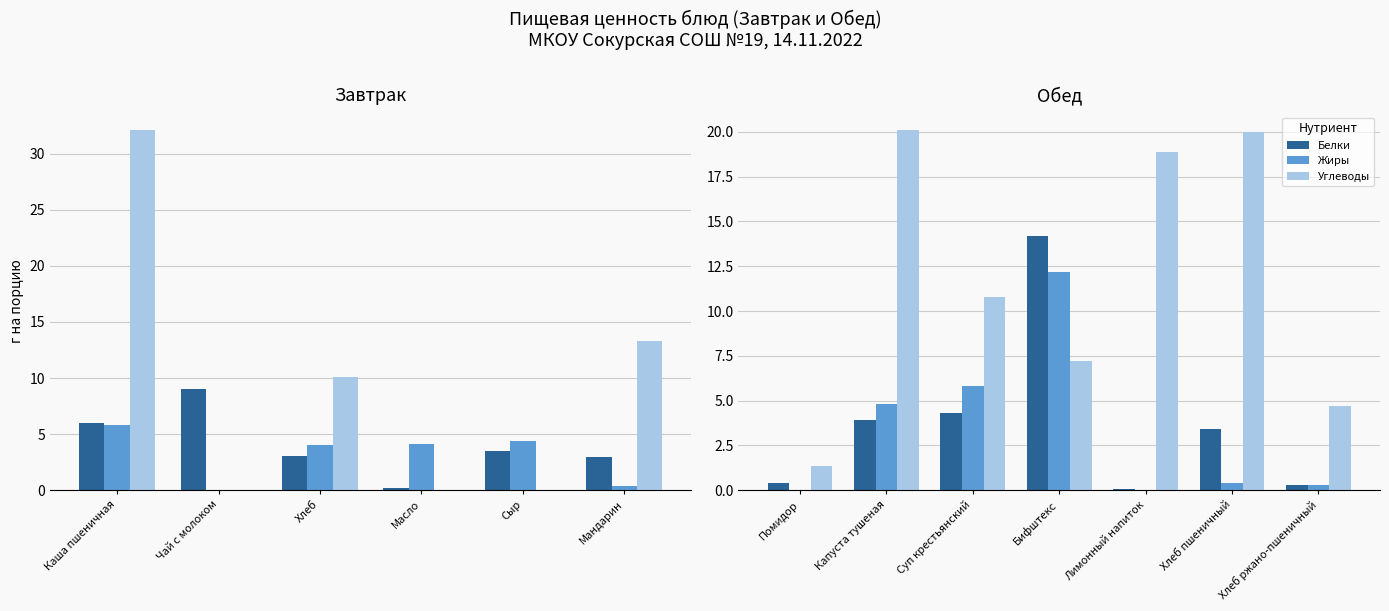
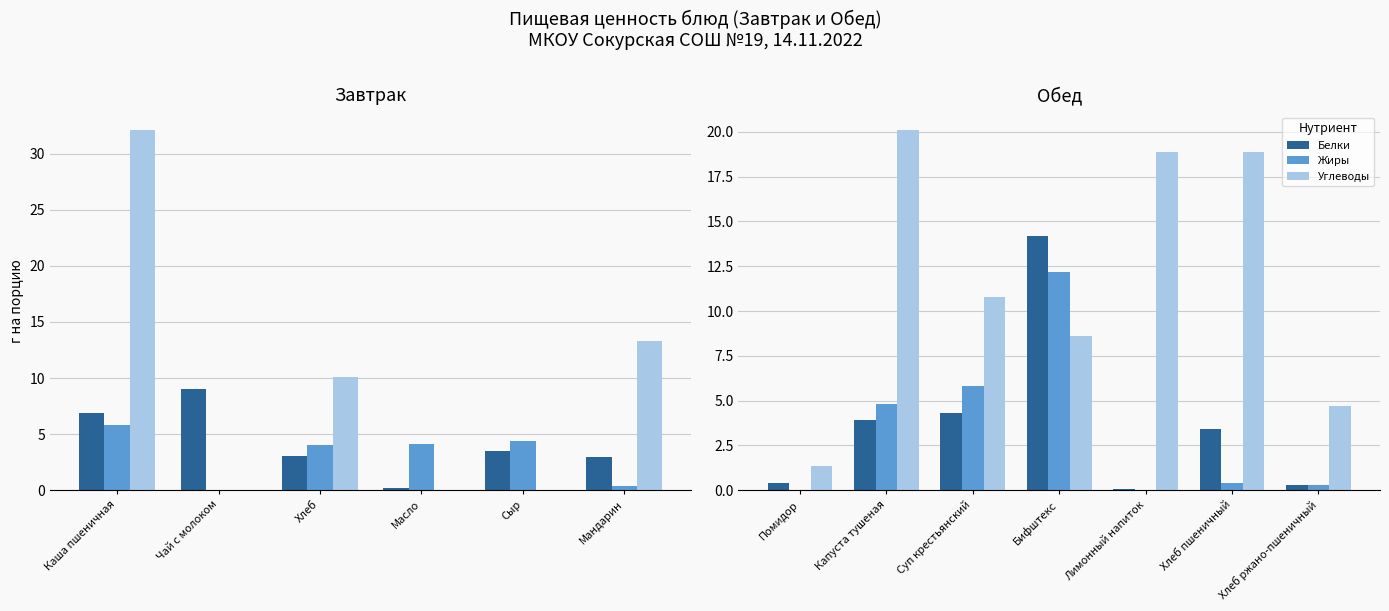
Завтрак, Белки, Каша пшеничная: 6.0 -> 6.9
Обед, Углеводы, Бифштекс: 7.2 -> 8.6
Обед, Углеводы, Хлеб пшеничный: 20.0 -> 18.9
